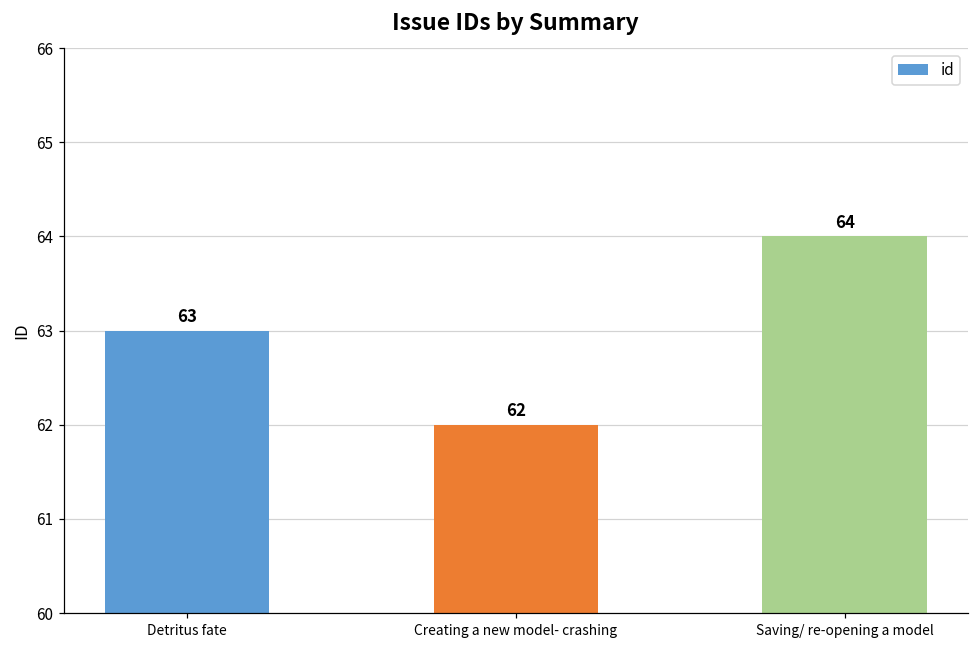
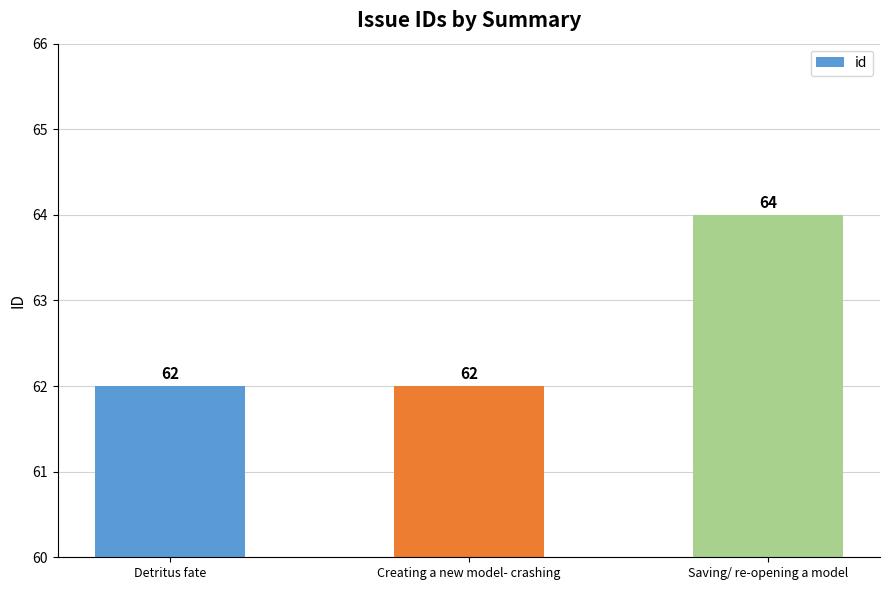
Detritus fate: 63 -> 62
